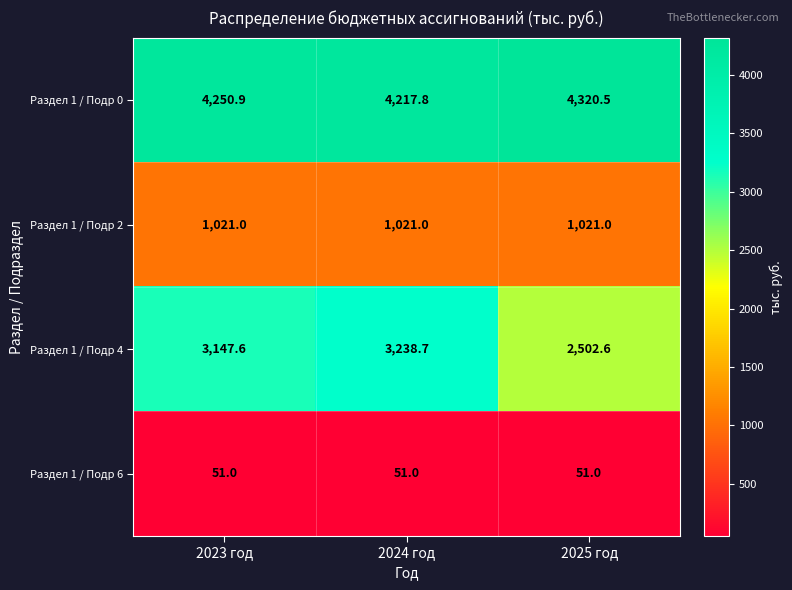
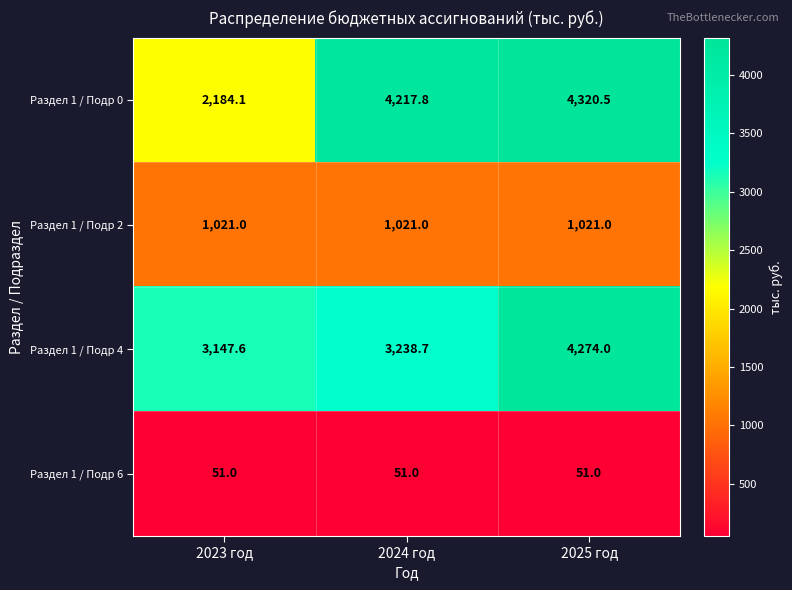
Раздел 1 / Подр 0, 2023 год: 4,250.9 -> 2,184.1
Раздел 1 / Подр 4, 2025 год: 2,502.6 -> 4,274.0
